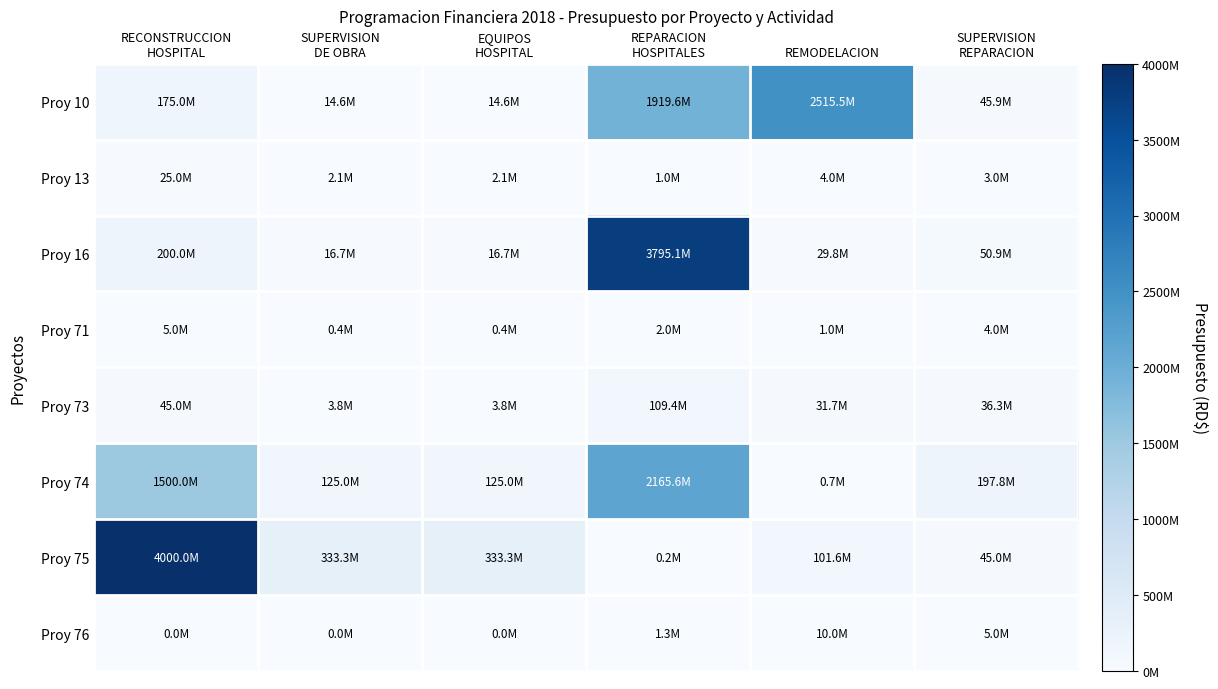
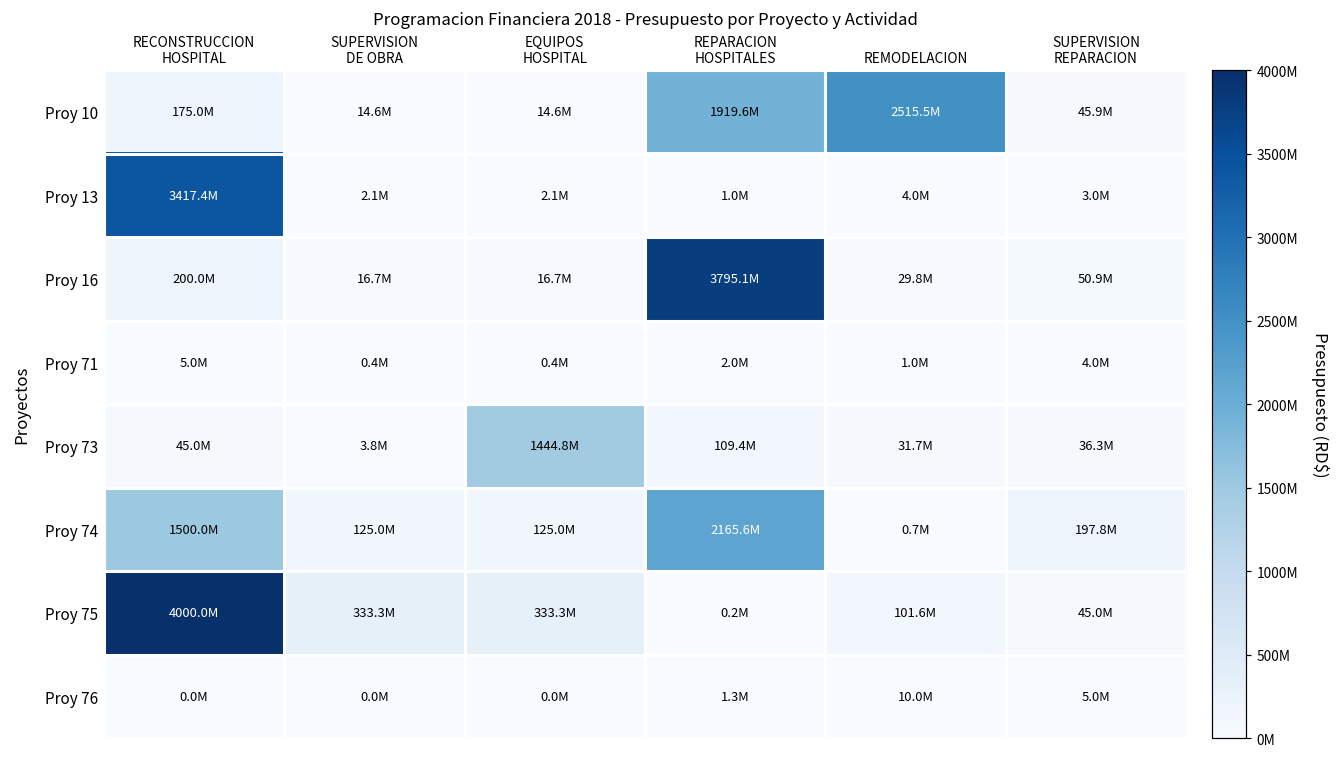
Proy 13, RECONSTRUCCION HOSPITAL: 25.0M -> 3417.4M
Proy 73, EQUIPOS HOSPITAL: 3.8M -> 1444.8M
